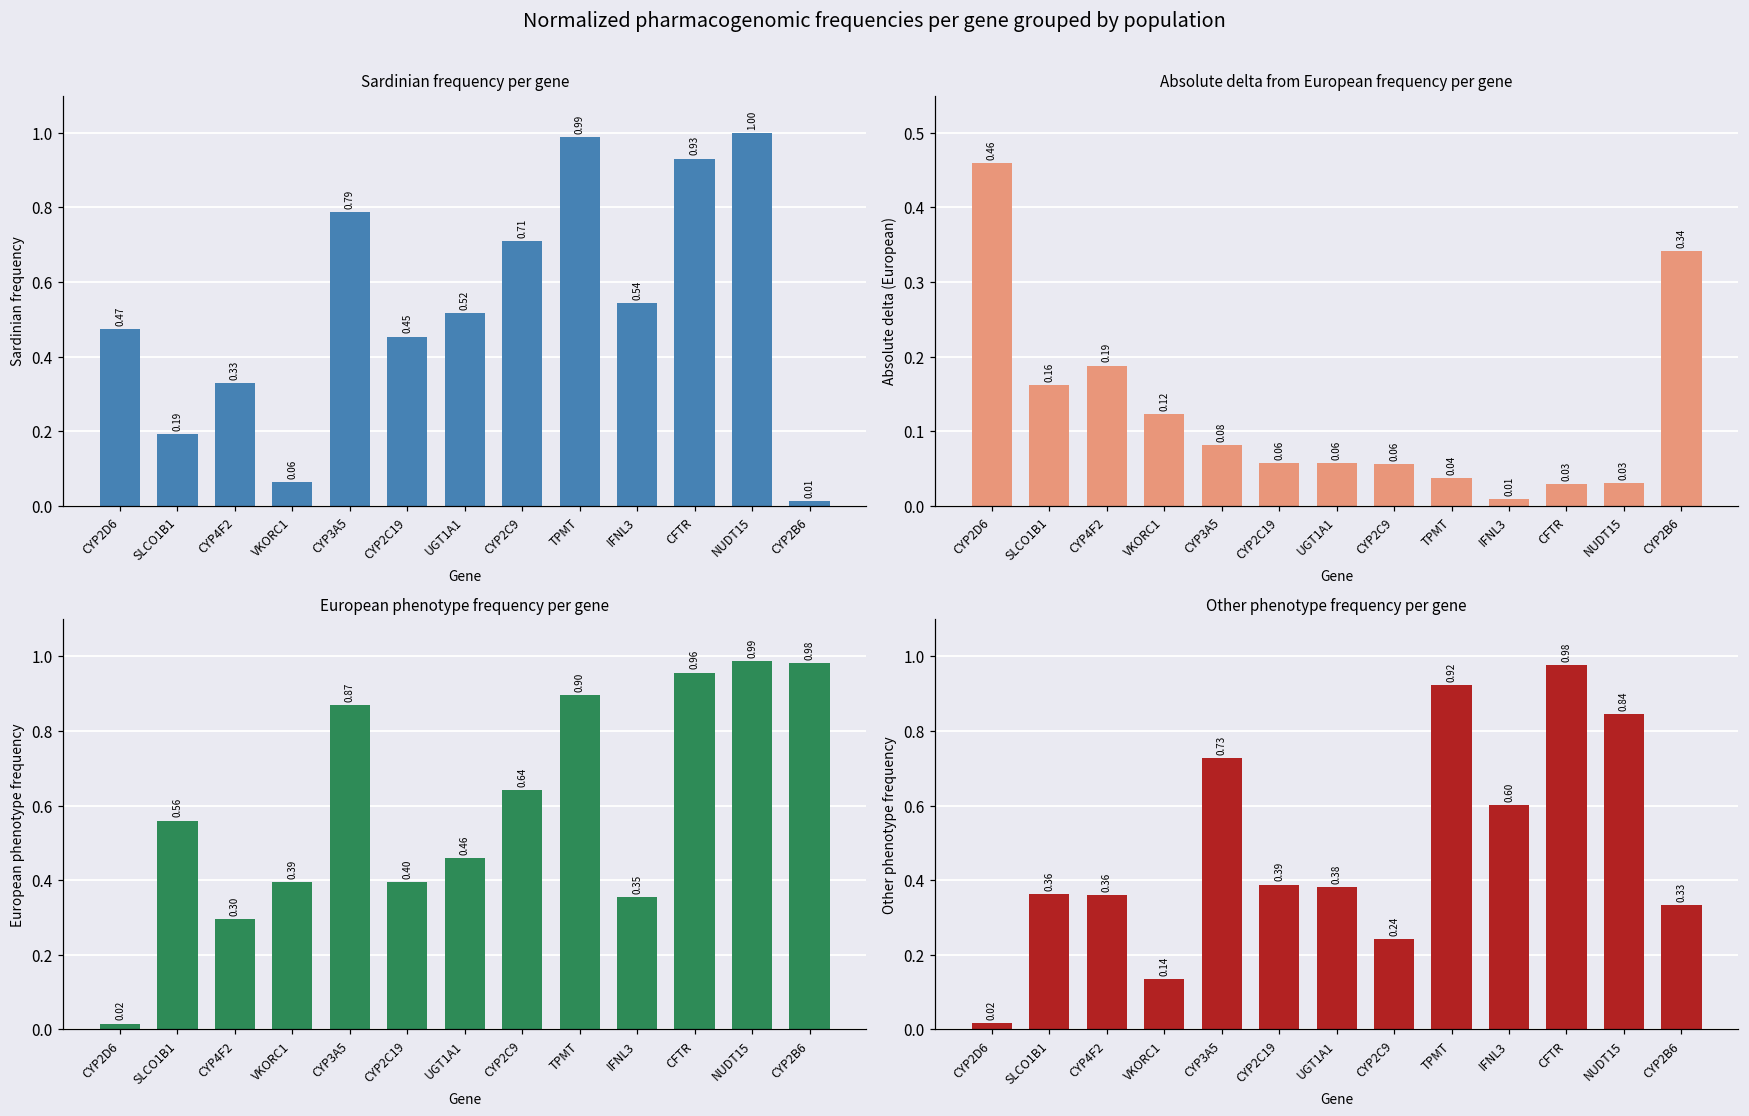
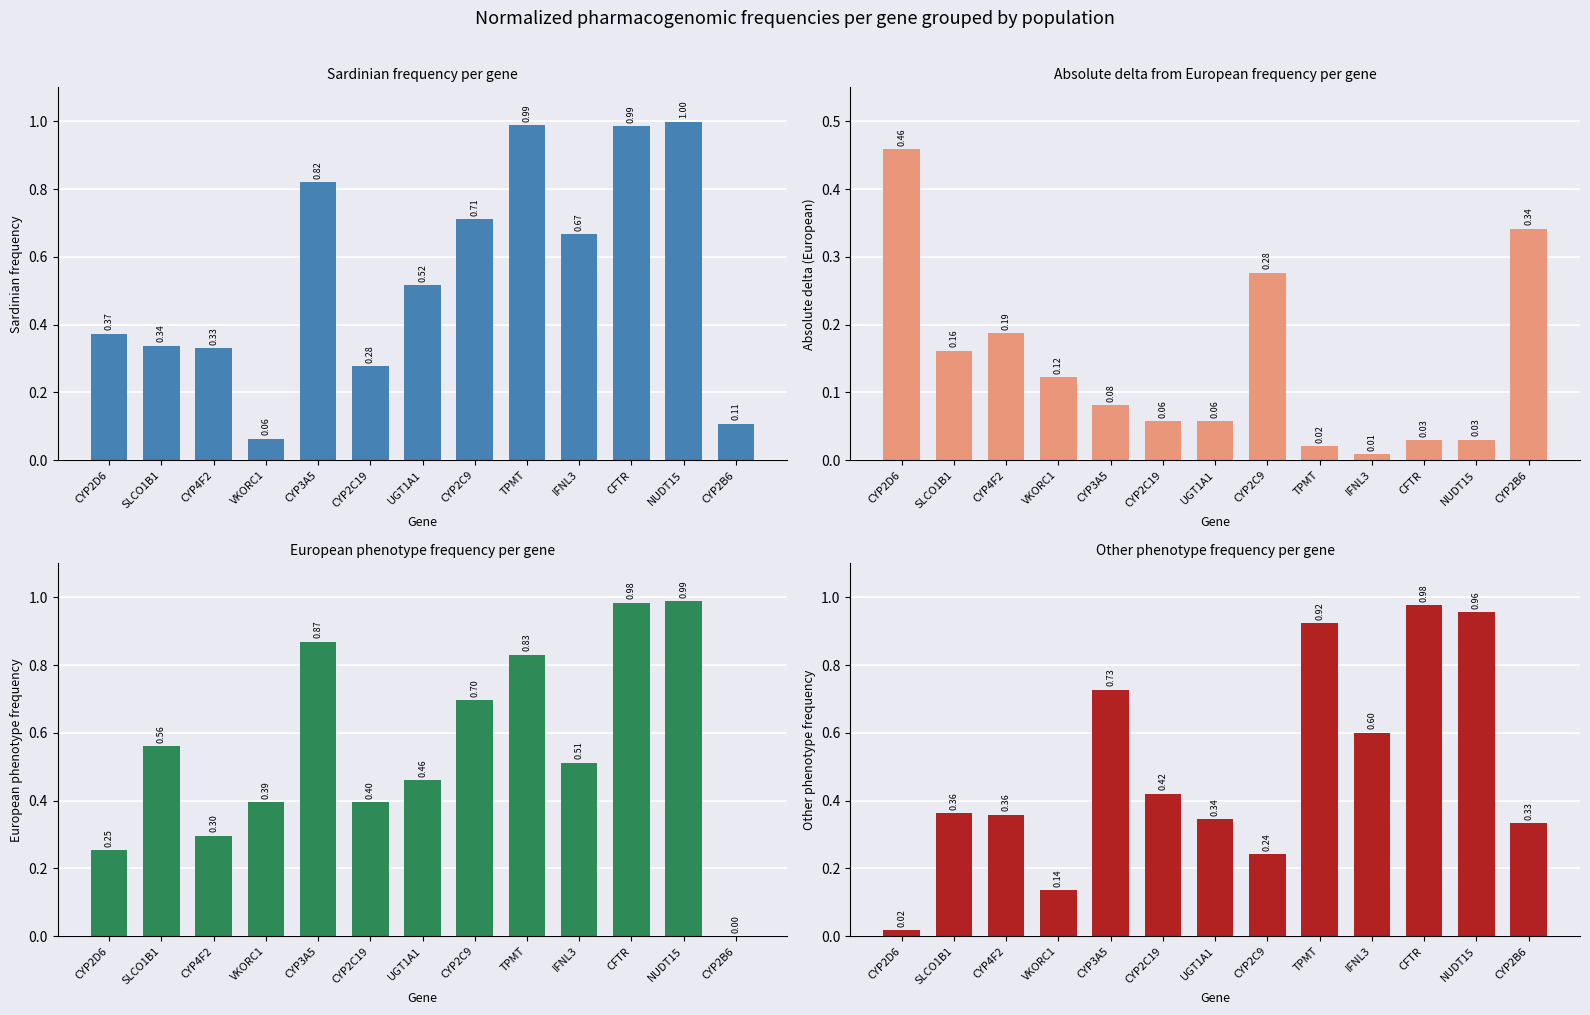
Sardinian frequency per gene, CYP2D6: 0.47 -> 0.37
Sardinian frequency per gene, SLCO1B1: 0.19 -> 0.34
Sardinian frequency per gene, CYP3A5: 0.79 -> 0.82
Sardinian frequency per gene, CYP2C19: 0.45 -> 0.28
Sardinian frequency per gene, IFNL3: 0.54 -> 0.67
Sardinian frequency per gene, CFTR: 0.93 -> 0.99
Sardinian frequency per gene, CYP2B6: 0.01 -> 0.11
Absolute delta from European frequency per gene, CYP2C9: 0.06 -> 0.28
Absolute delta from European frequency per gene, TPMT: 0.04 -> 0.02
European phenotype frequency per gene, CYP2D6: 0.02 -> 0.25
European phenotype frequency per gene, CYP2C9: 0.64 -> 0.70
European phenotype frequency per gene, TPMT: 0.90 -> 0.83
European phenotype frequency per gene, IFNL3: 0.35 -> 0.51
European phenotype frequency per gene, CFTR: 0.96 -> 0.98
European phenotype frequency per gene, CYP2B6: 0.98 -> 0.00
Other phenotype frequency per gene, CYP2C19: 0.39 -> 0.42
Other phenotype frequency per gene, UGT1A1: 0.38 -> 0.34
Other phenotype frequency per gene, NUDT15: 0.84 -> 0.96
